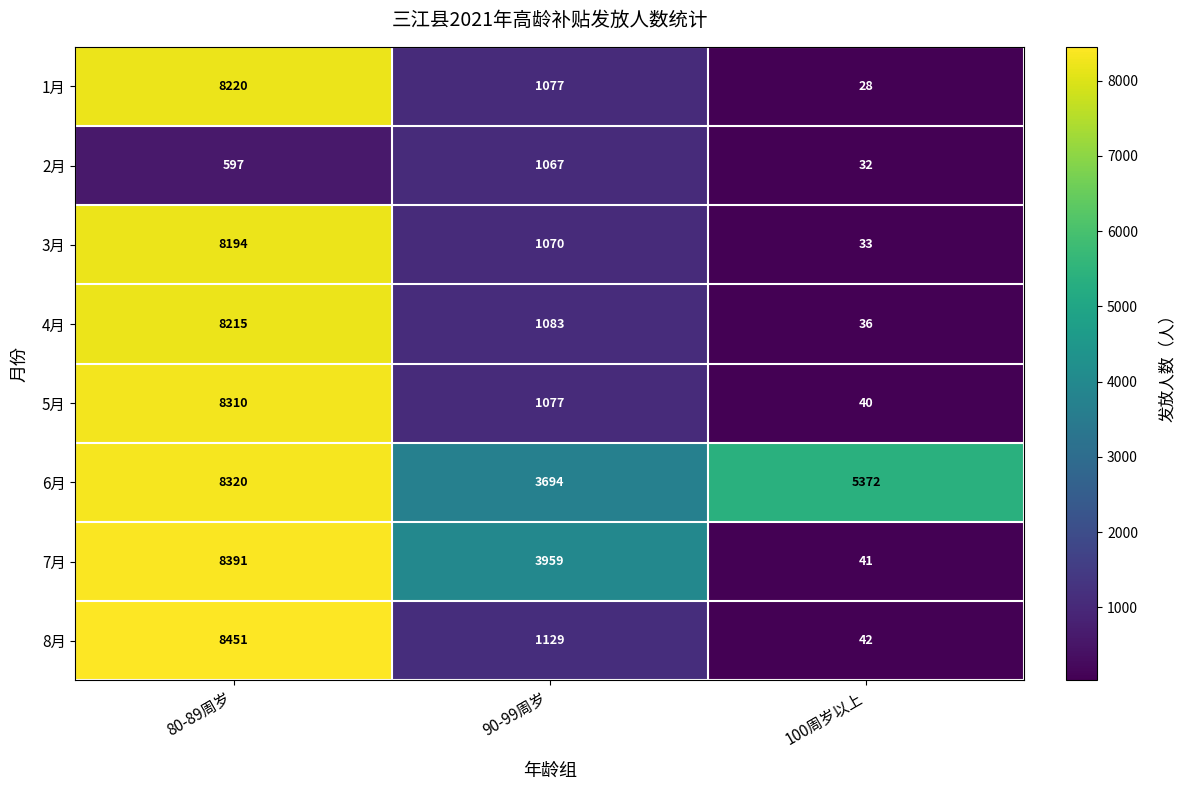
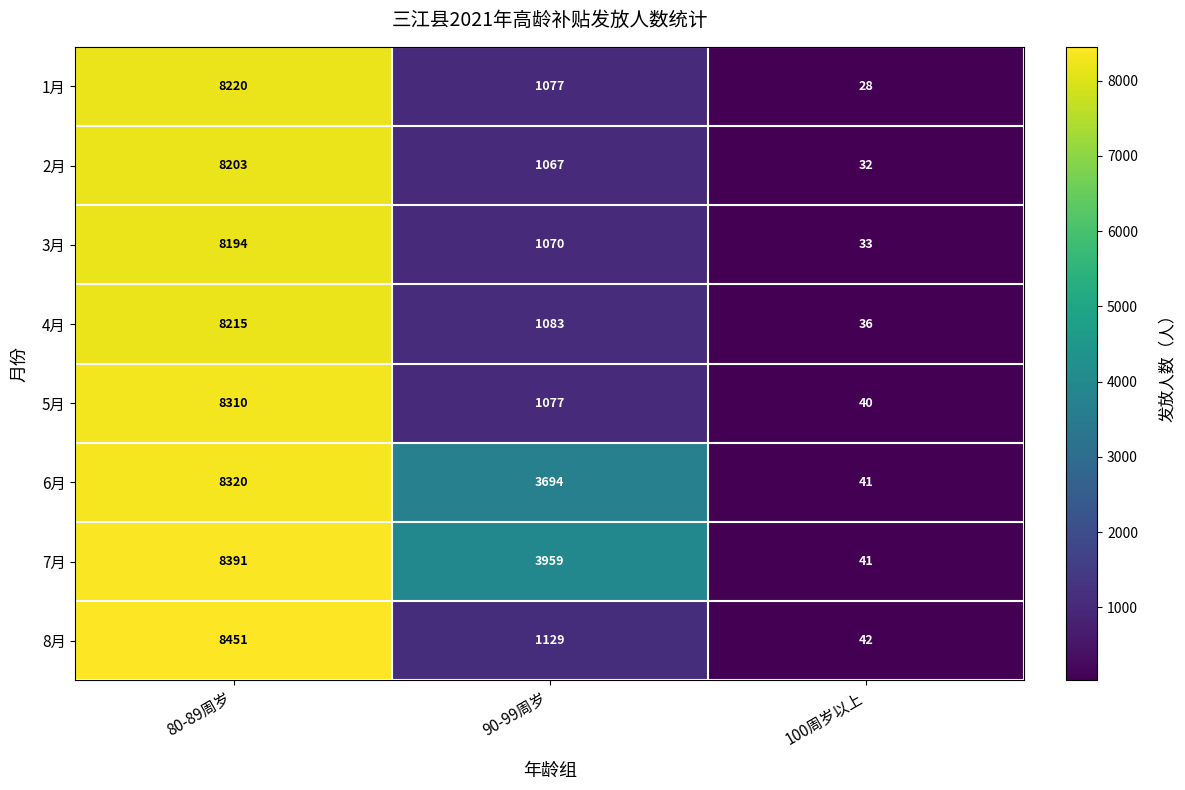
2月, 80-89周岁: 597 -> 8203
6月, 100周岁以上: 5372 -> 41
